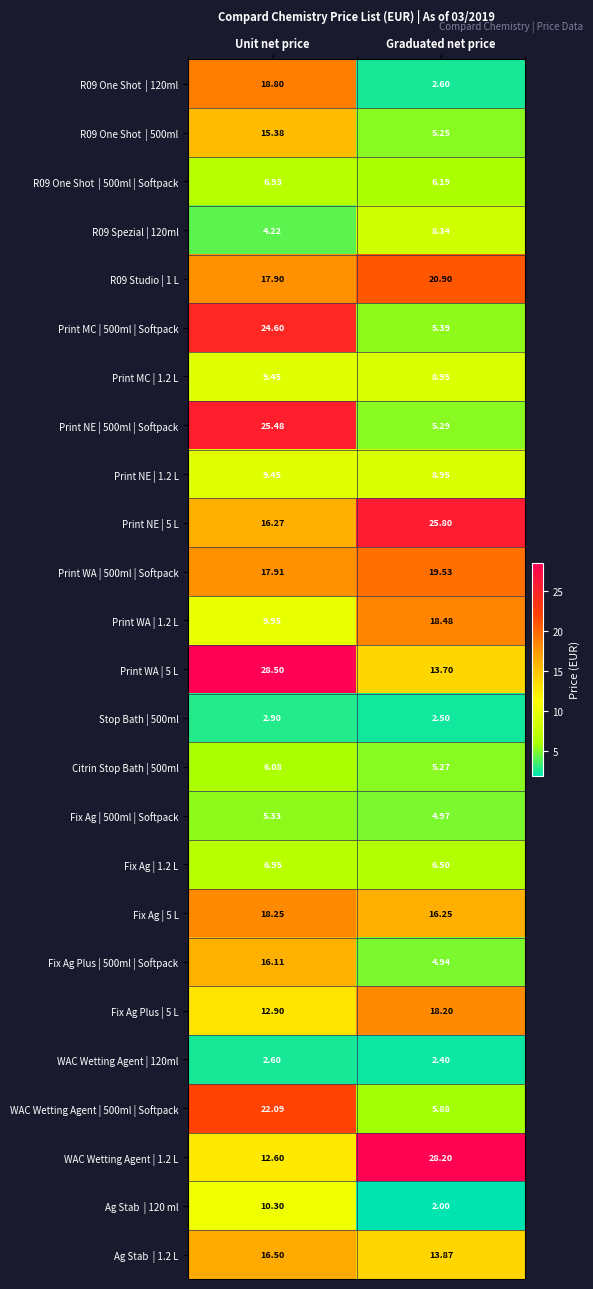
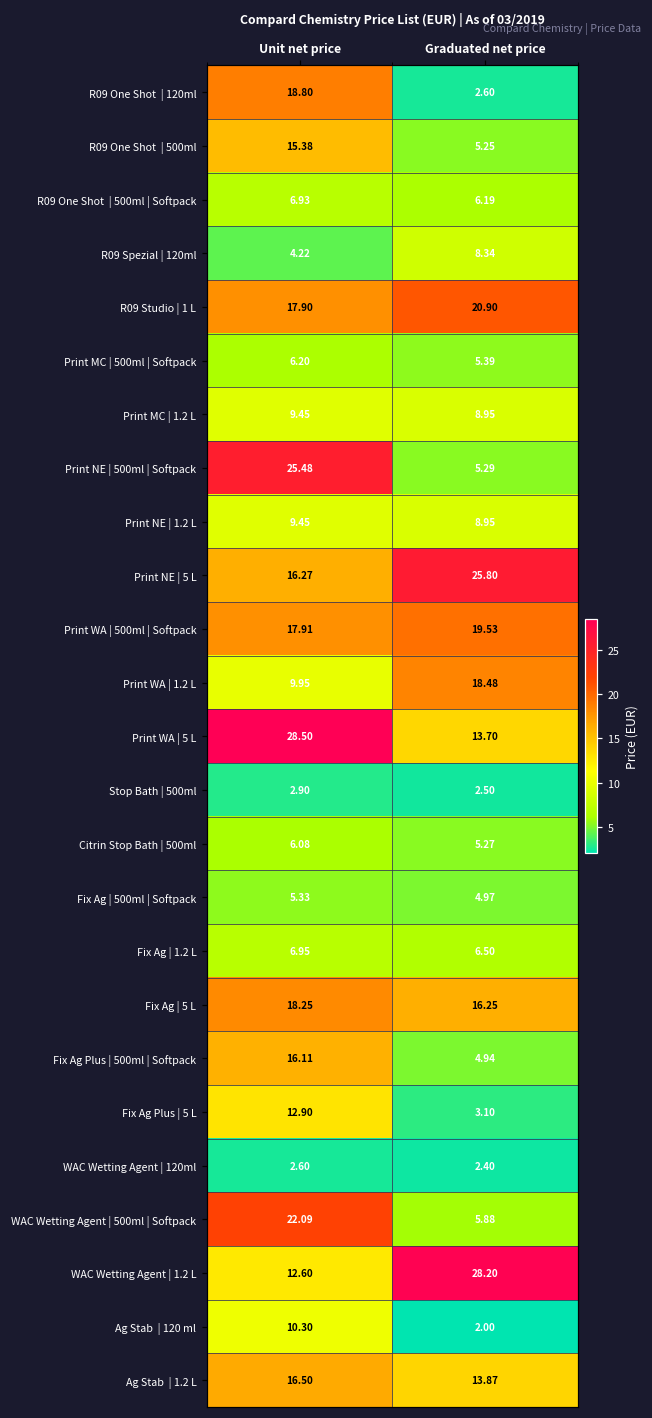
Print MC | 500ml | Softpack, Unit net price: 24.60 -> 6.20
Fix Ag Plus | 5 L, Graduated net price: 18.20 -> 3.10
